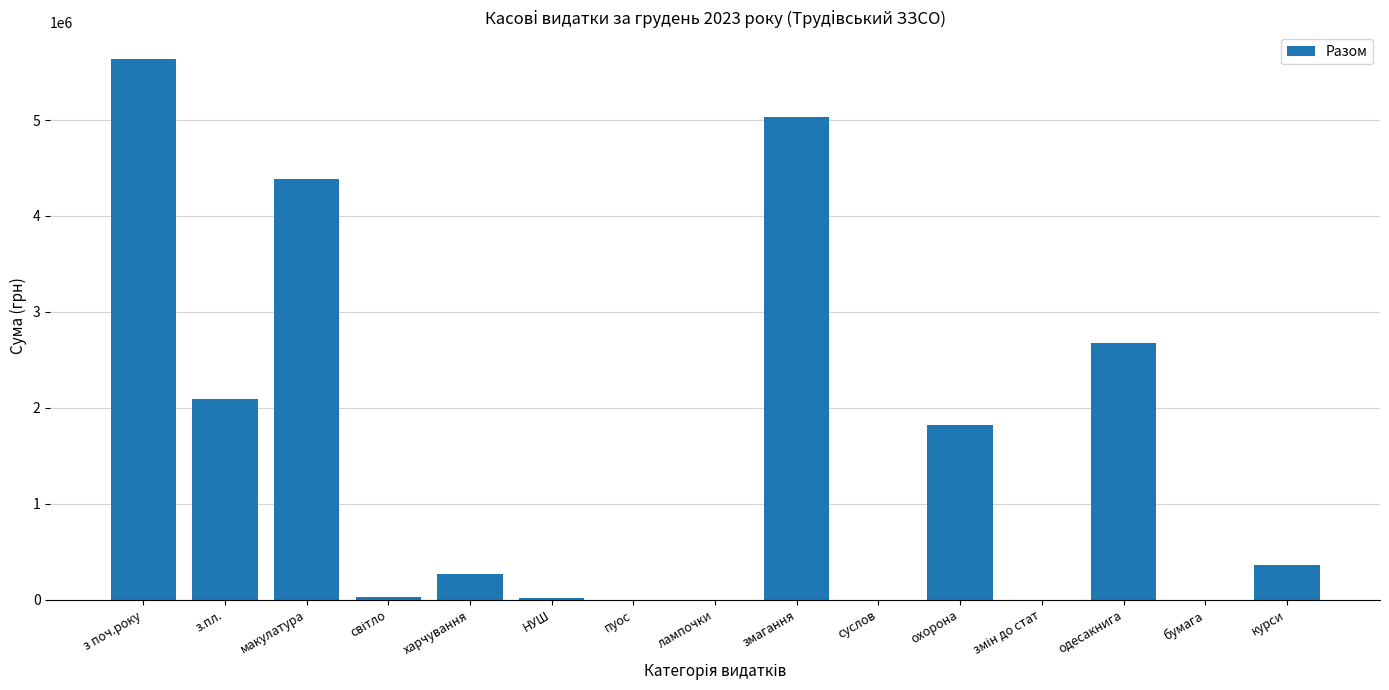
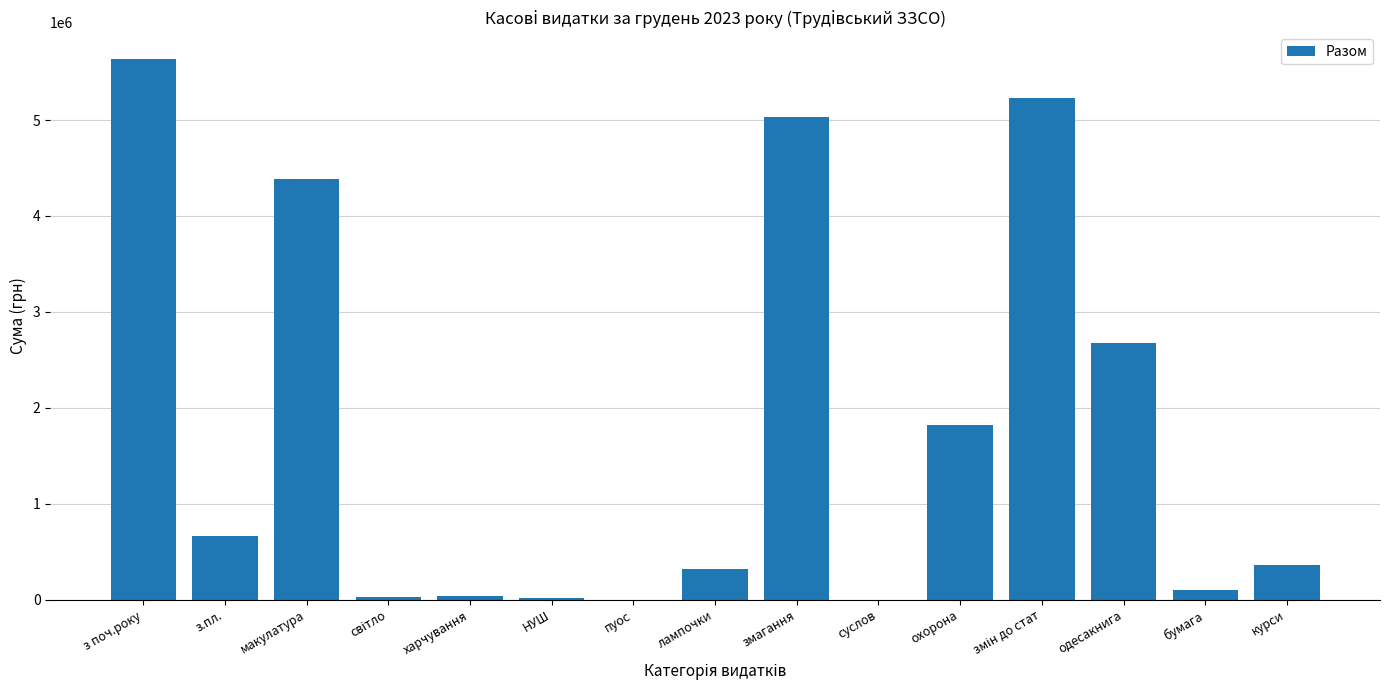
з.пл.: 2100000 -> 700000
харчування: 300000 -> 0
лампочки: 0 -> 300000
змін до стат: 0 -> 5200000
бумага: 0 -> 100000
